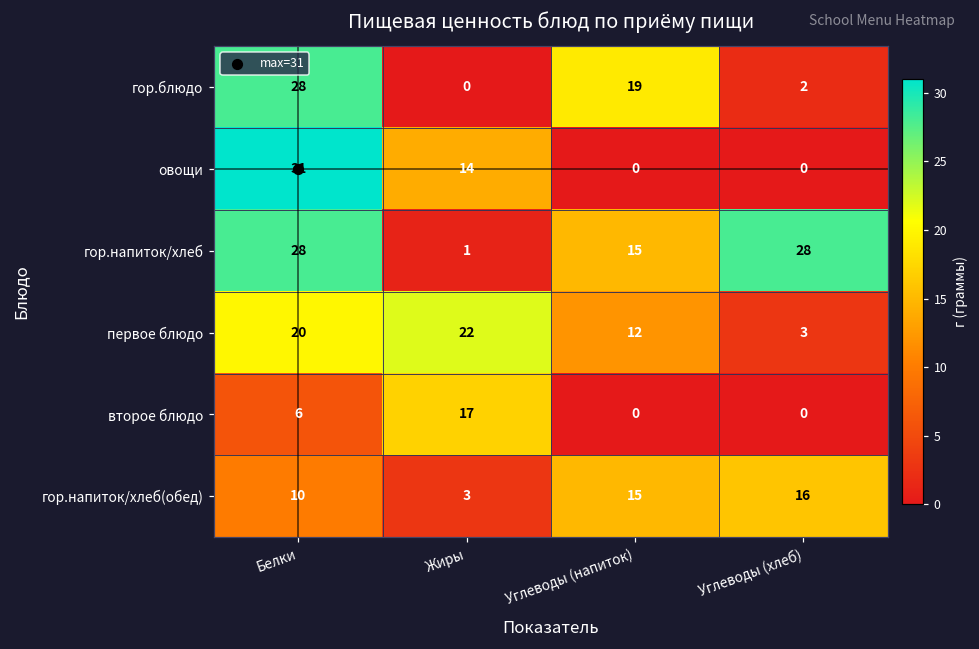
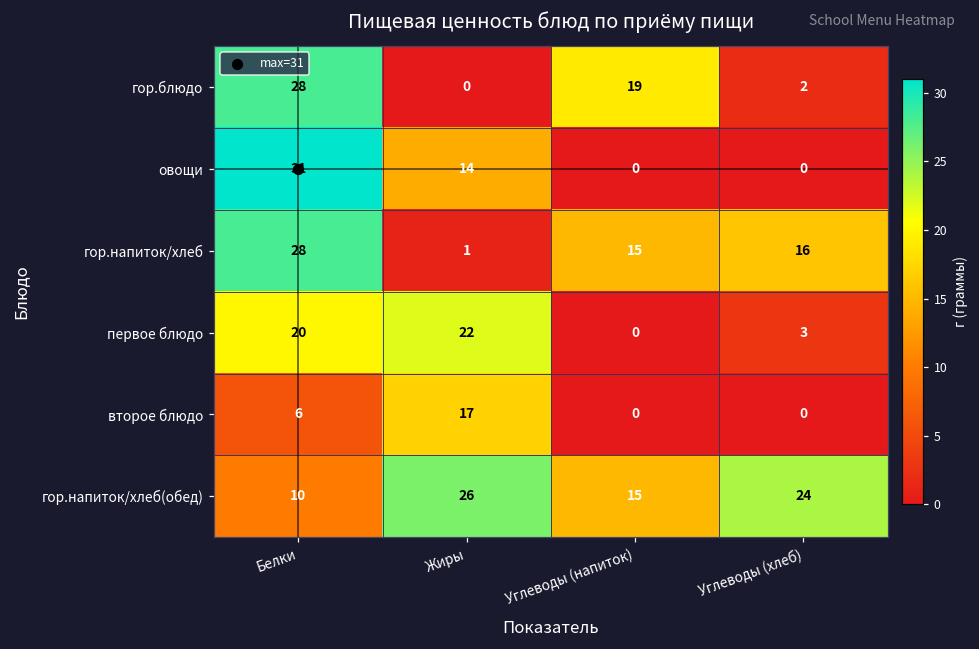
гор.напиток/хлеб, Углеводы (хлеб): 28 -> 16
первое блюдо, Углеводы (напиток): 12 -> 0
гор.напиток/хлеб(обед), Жиры: 3 -> 26
гор.напиток/хлеб(обед), Углеводы (хлеб): 16 -> 24
